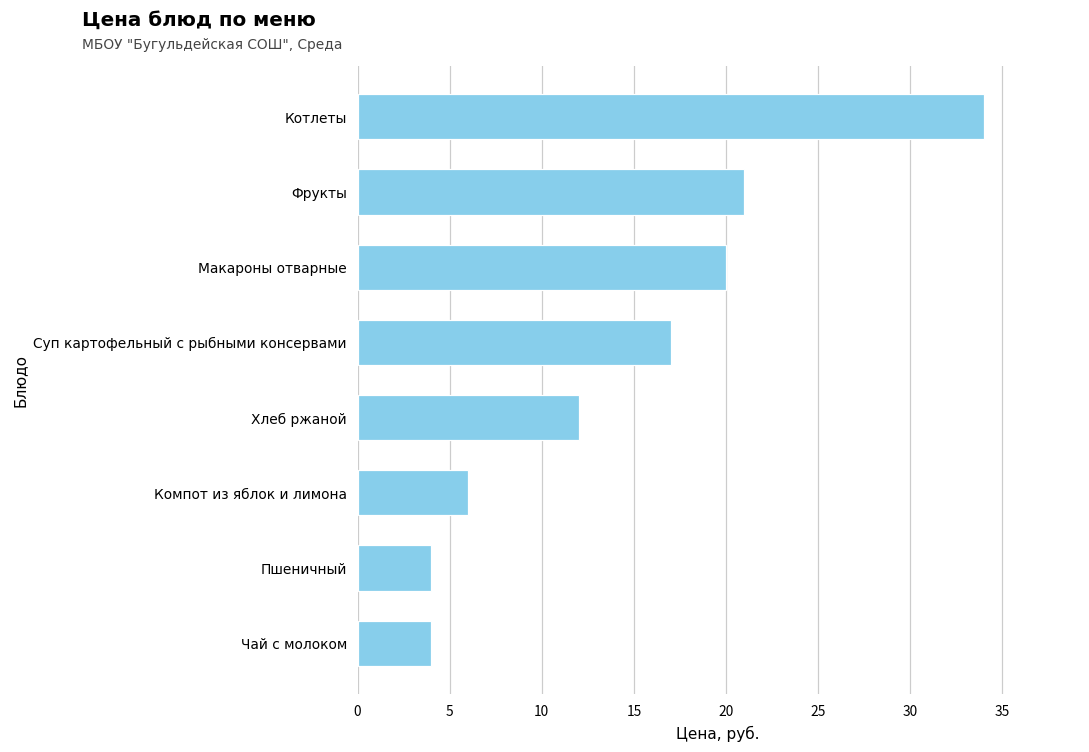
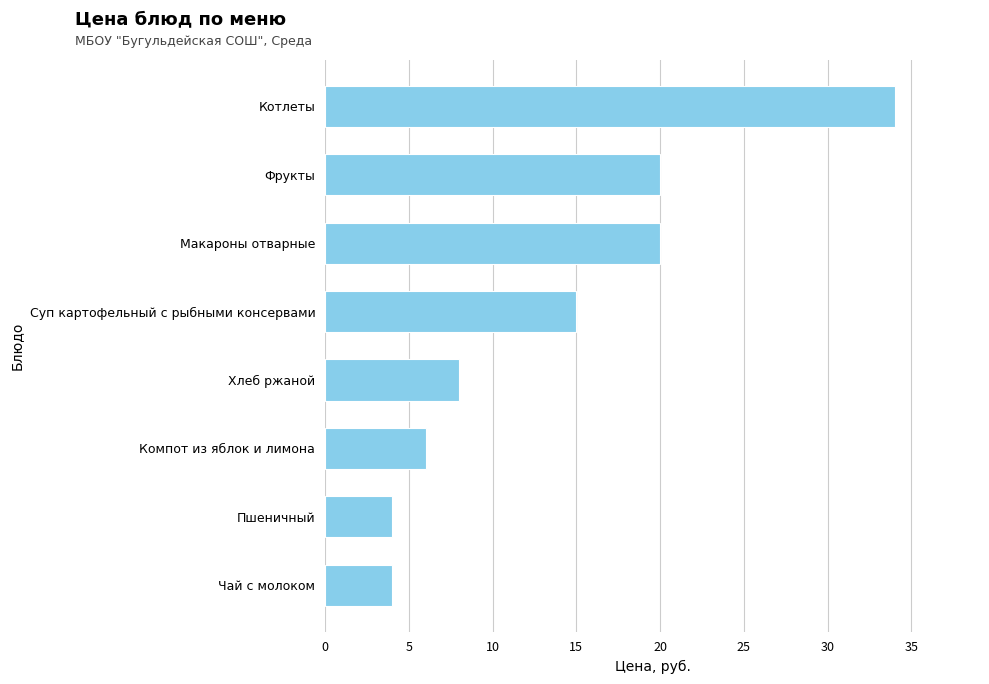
Фрукты: 21 -> 20
Суп картофельный с рыбными консервами: 17 -> 15
Хлеб ржаной: 12 -> 8
